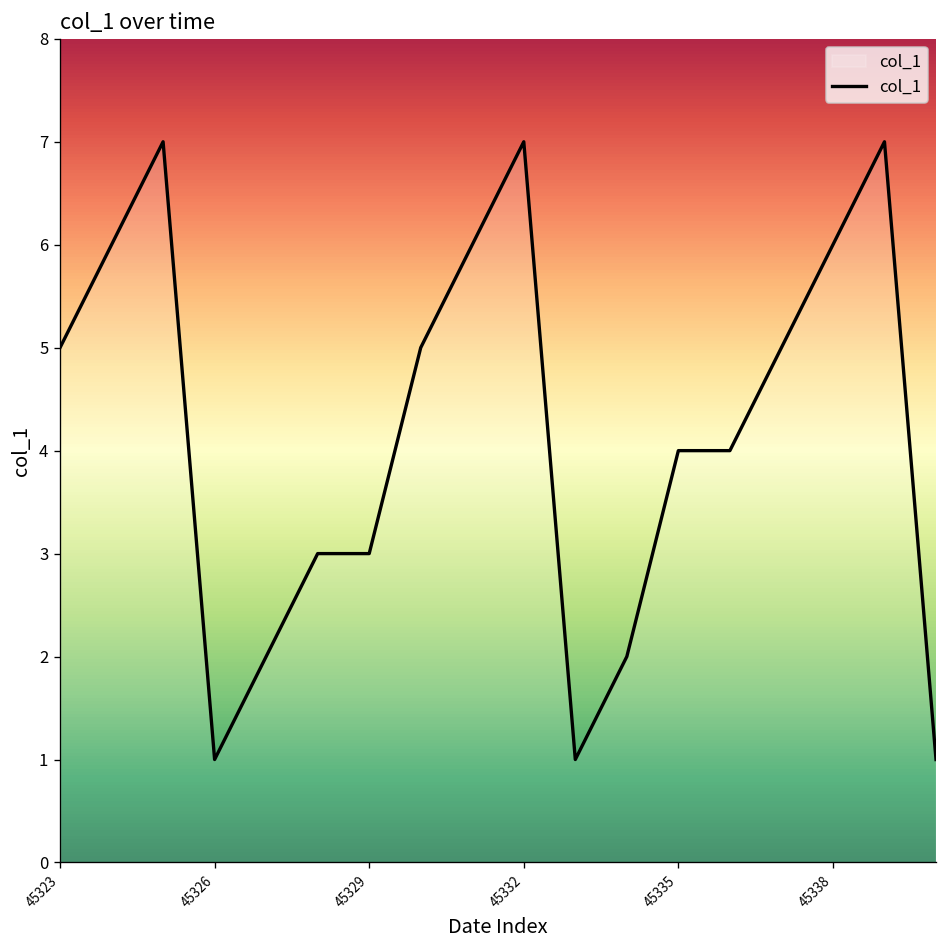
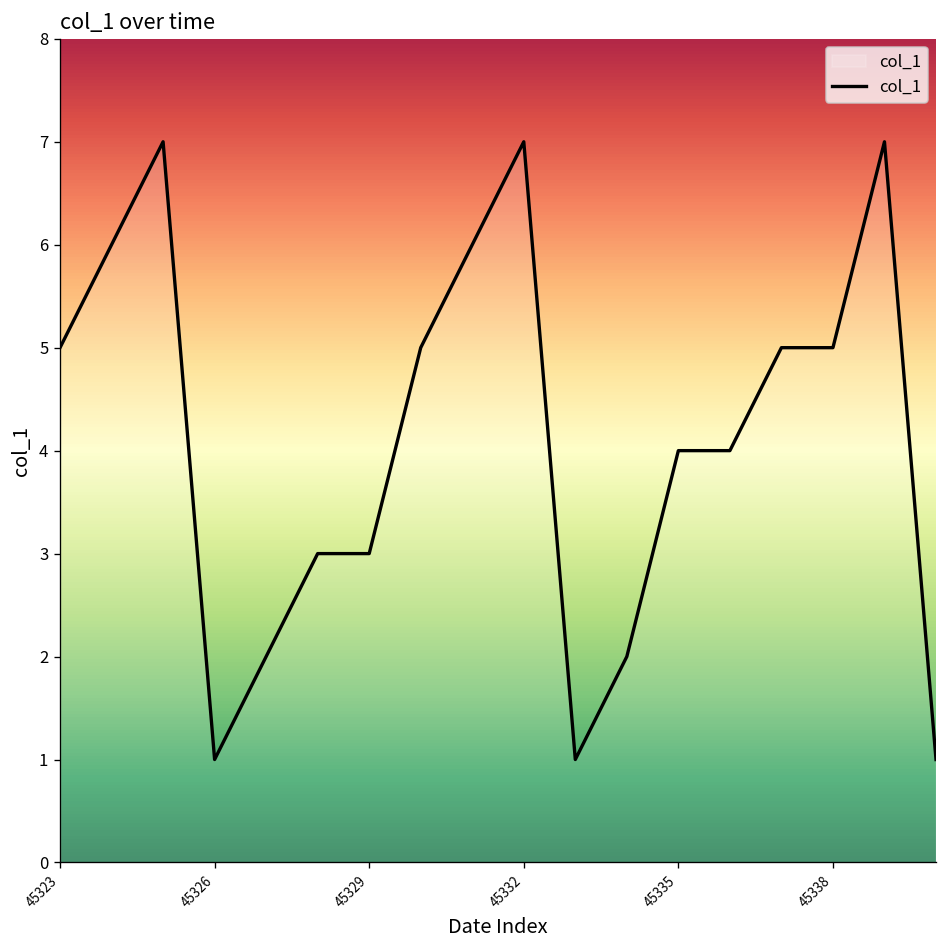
45338: 6 -> 5
